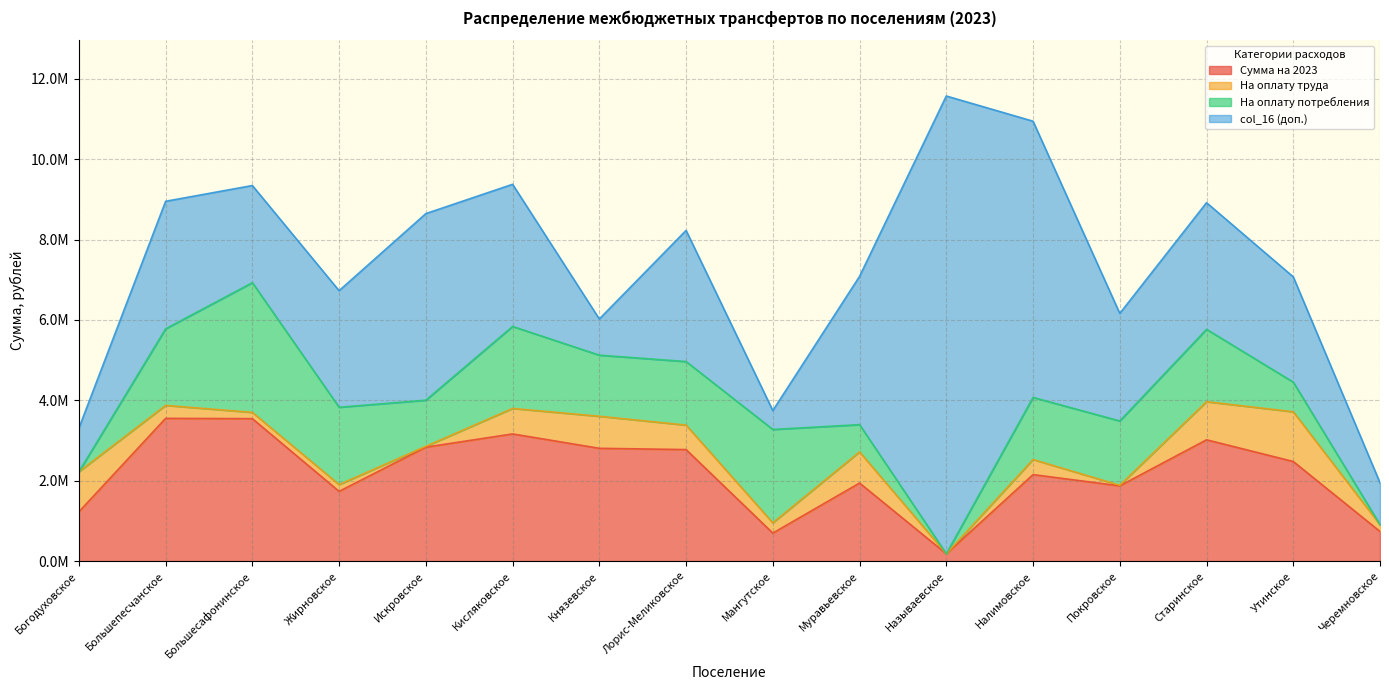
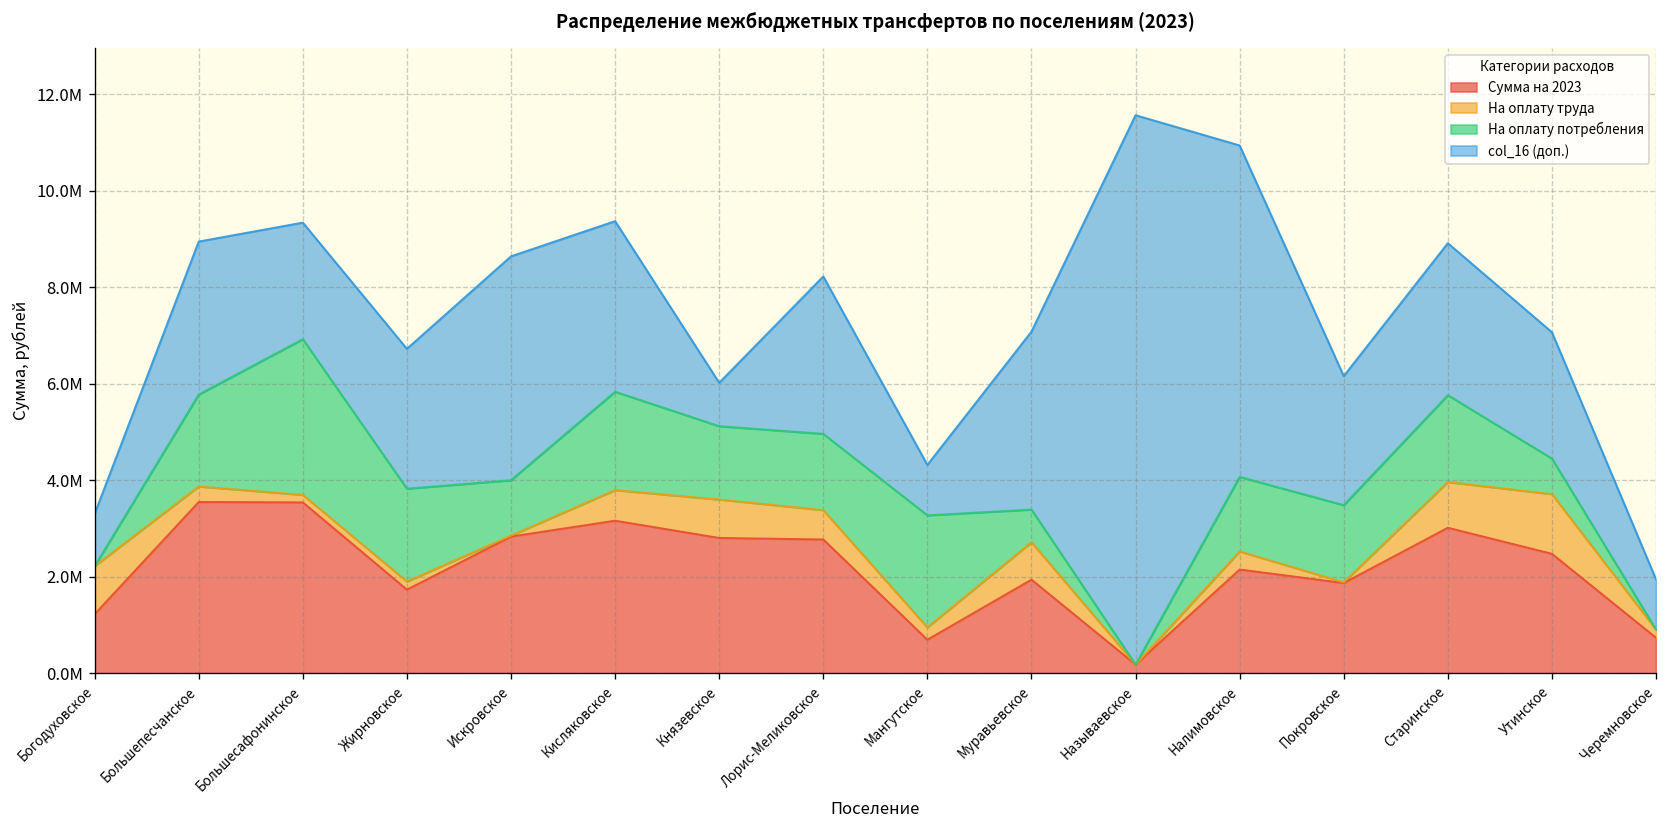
col_16 (доп.), Мангутское: 500000 -> 1000000
